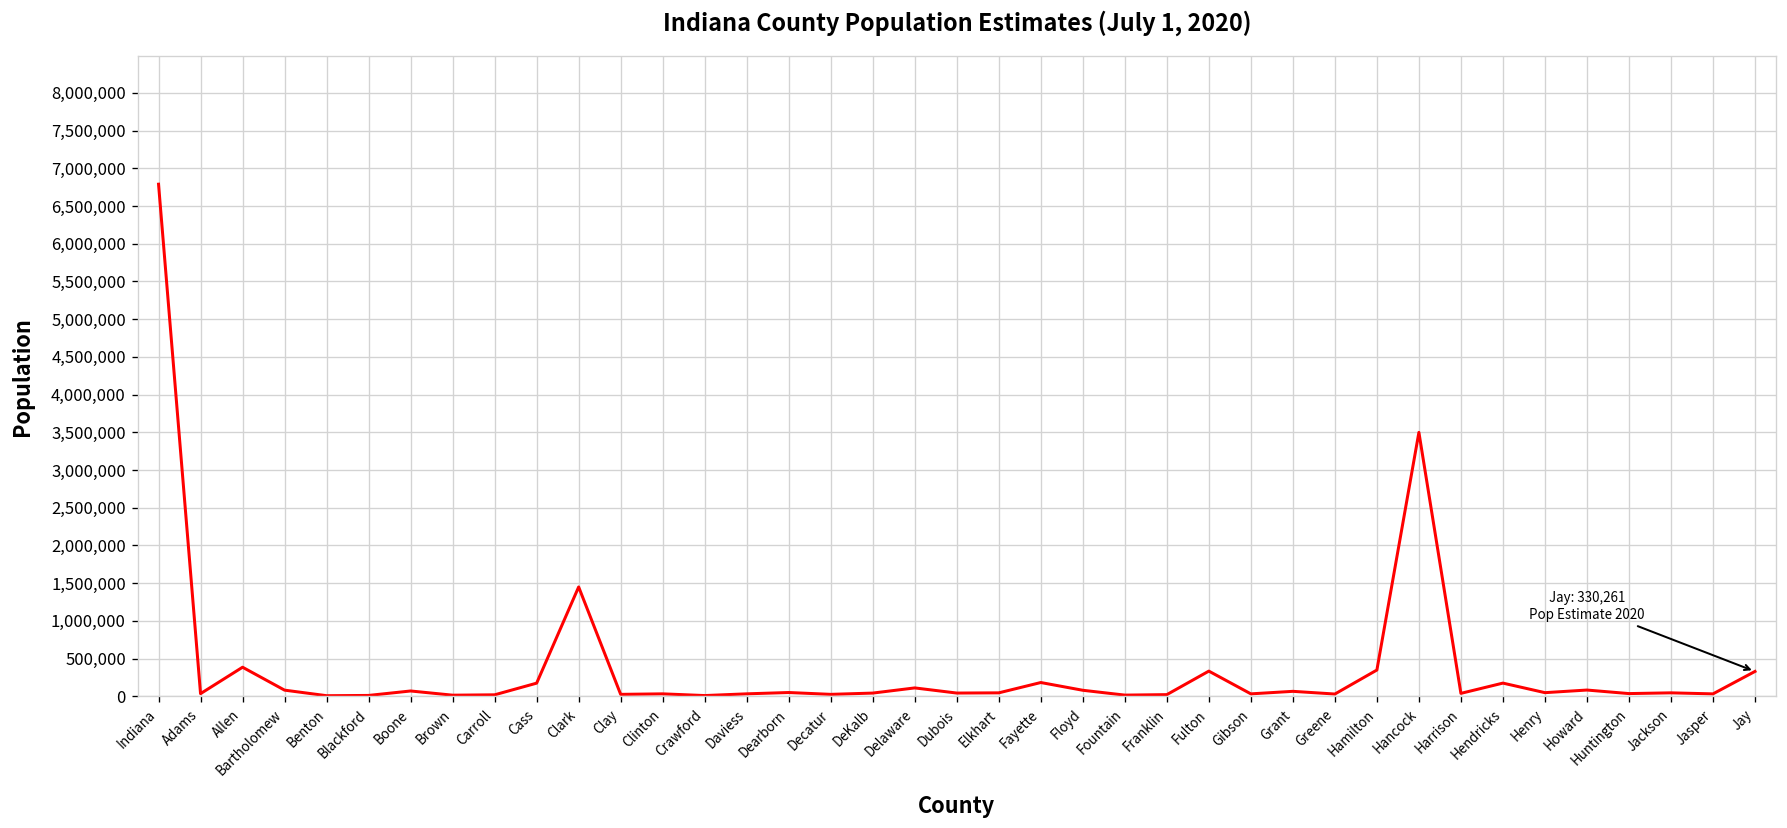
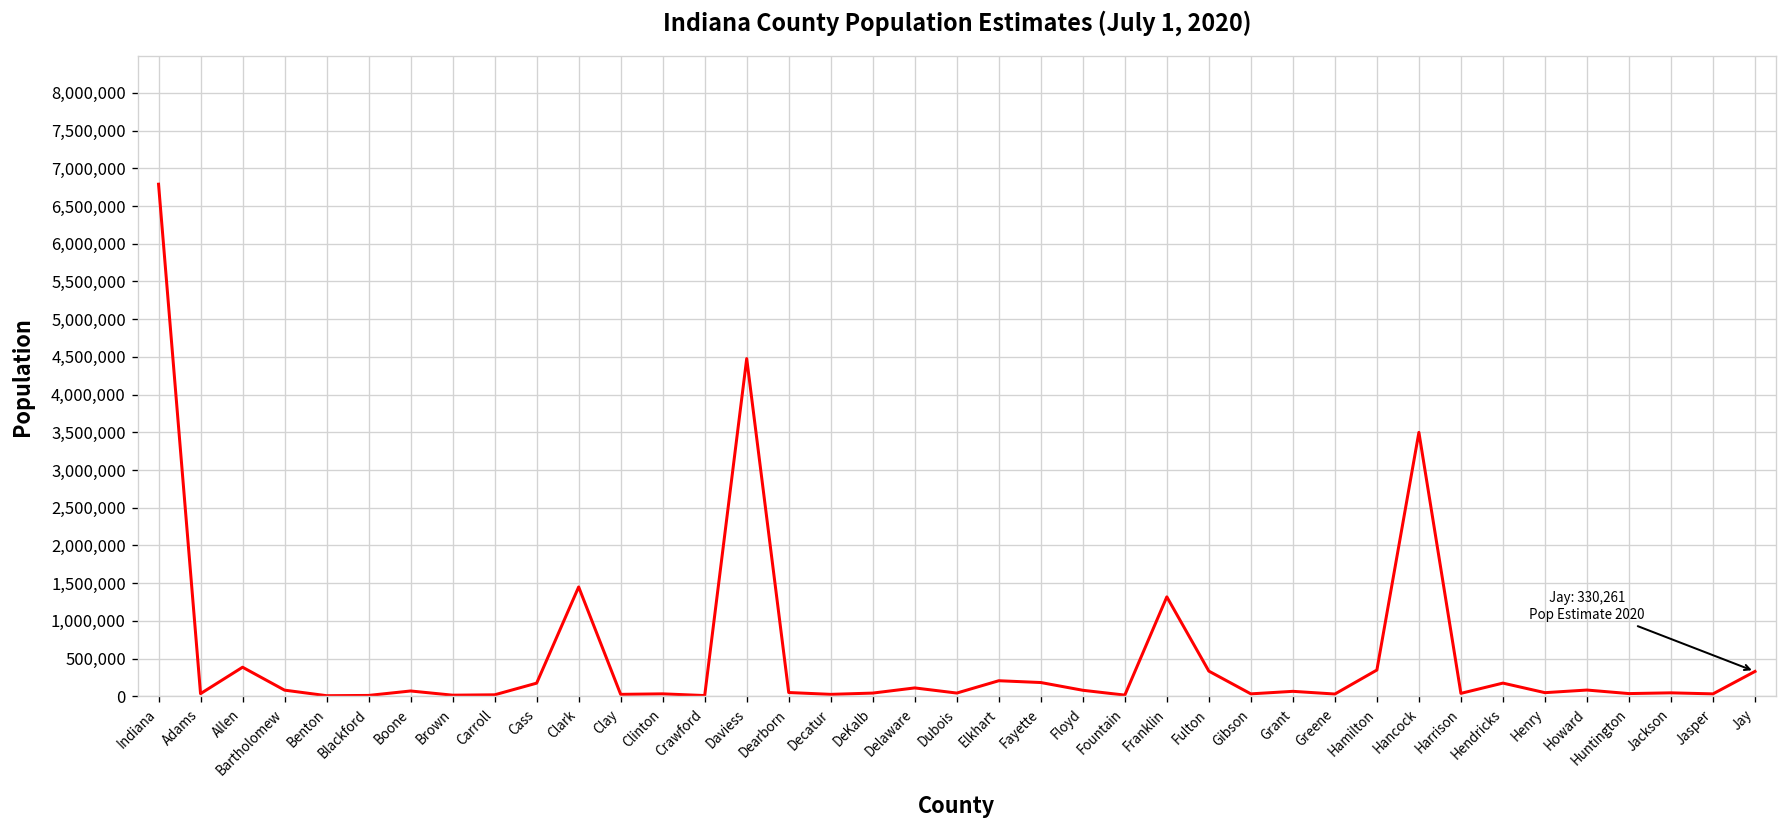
Daviess: 0 -> 4,500,000
Elkhart: 0 -> 200,000
Franklin: 0 -> 1,300,000
